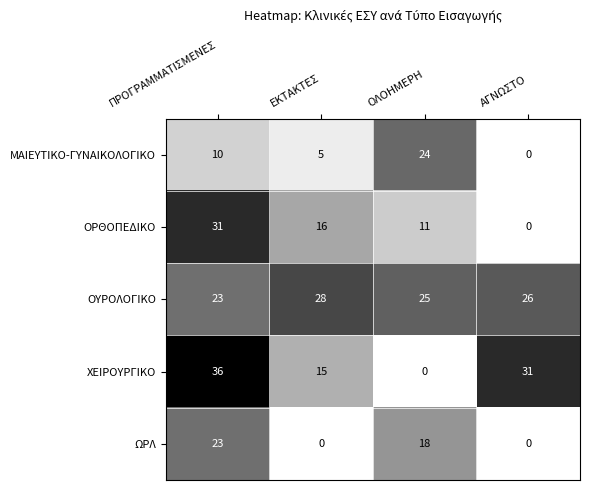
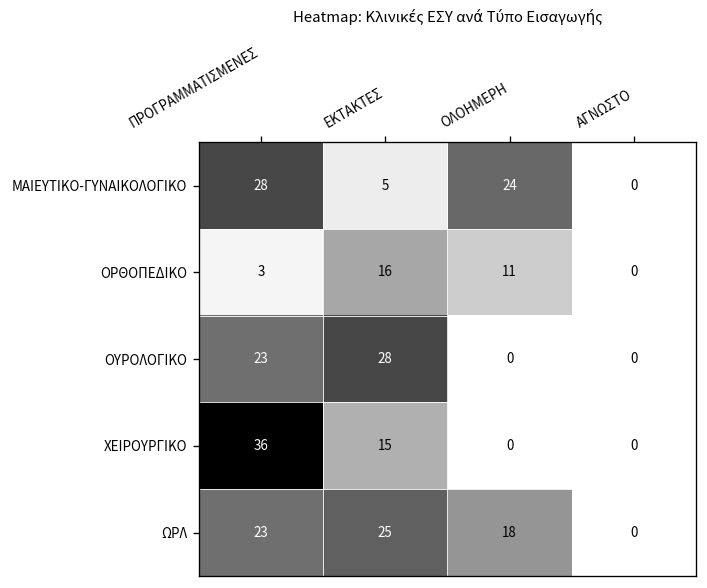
ΜΑΙΕΥΤΙΚΟ-ΓΥΝΑΙΚΟΛΟΓΙΚΟ, ΠΡΟΓΡΑΜΜΑΤΙΣΜΕΝΕΣ: 10 -> 28
ΟΡΘΟΠΕΔΙΚΟ, ΠΡΟΓΡΑΜΜΑΤΙΣΜΕΝΕΣ: 31 -> 3
ΟΥΡΟΛΟΓΙΚΟ, ΟΛΟΗΜΕΡΗ: 25 -> 0
ΟΥΡΟΛΟΓΙΚΟ, ΑΓΝΩΣΤΟ: 26 -> 0
ΧΕΙΡΟΥΡΓΙΚΟ, ΑΓΝΩΣΤΟ: 31 -> 0
ΩΡΛ, ΕΚΤΑΚΤΕΣ: 0 -> 25
